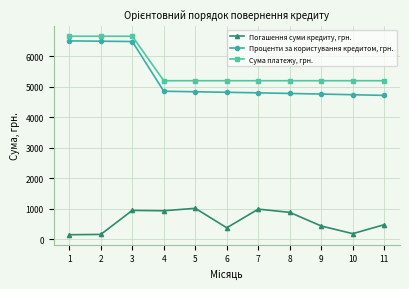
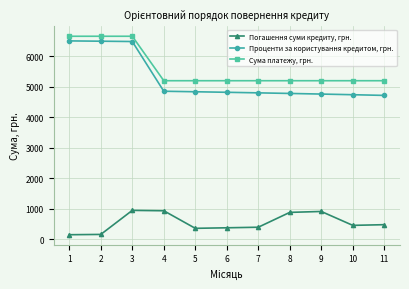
Погашення суми кредиту, грн., 5: 1000 -> 400
Погашення суми кредиту, грн., 7: 1000 -> 400
Погашення суми кредиту, грн., 9: 400 -> 900
Погашення суми кредиту, грн., 10: 200 -> 500
